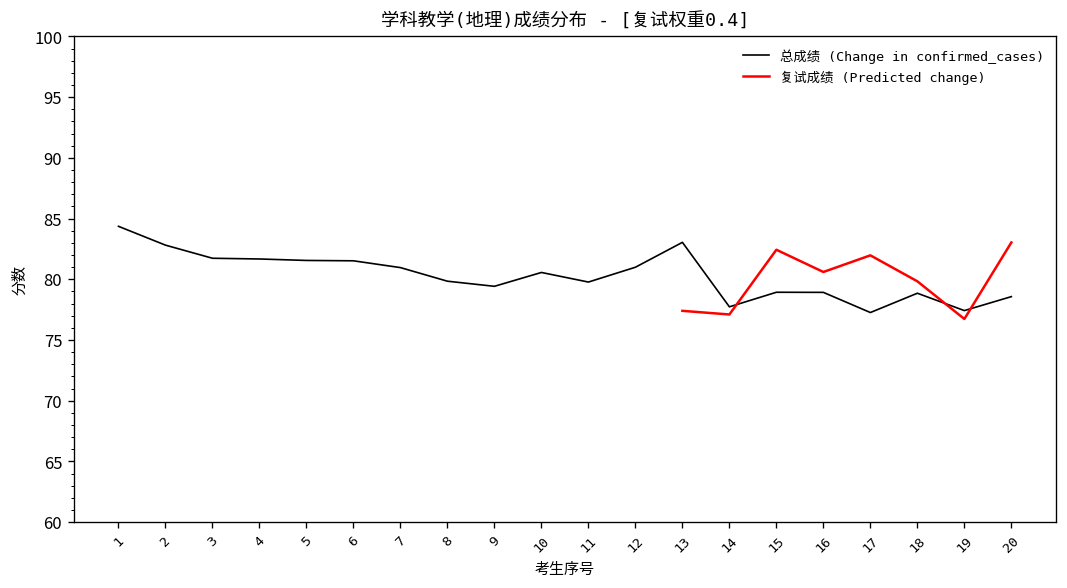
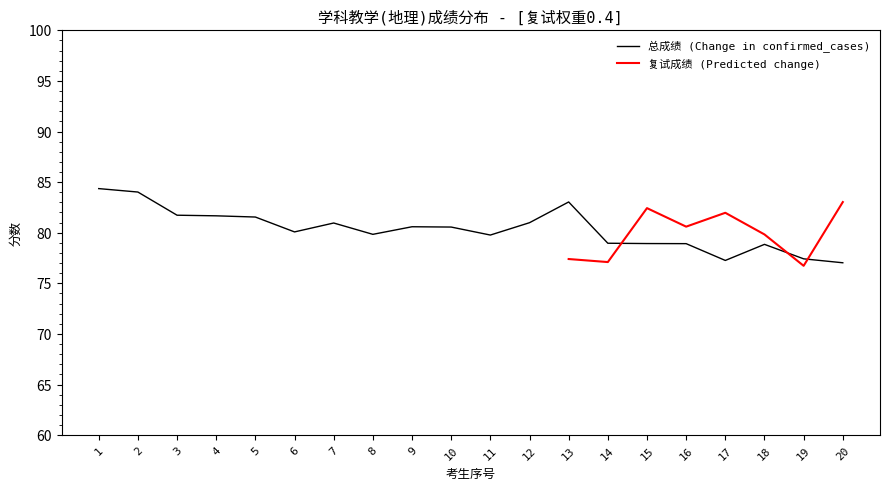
总成绩 (Change in confirmed_cases), 2: 82.8 -> 84.0
总成绩 (Change in confirmed_cases), 6: 81.5 -> 80.1
总成绩 (Change in confirmed_cases), 9: 79.4 -> 80.6
总成绩 (Change in confirmed_cases), 14: 77.7 -> 79.0
总成绩 (Change in confirmed_cases), 20: 78.6 -> 77.0
